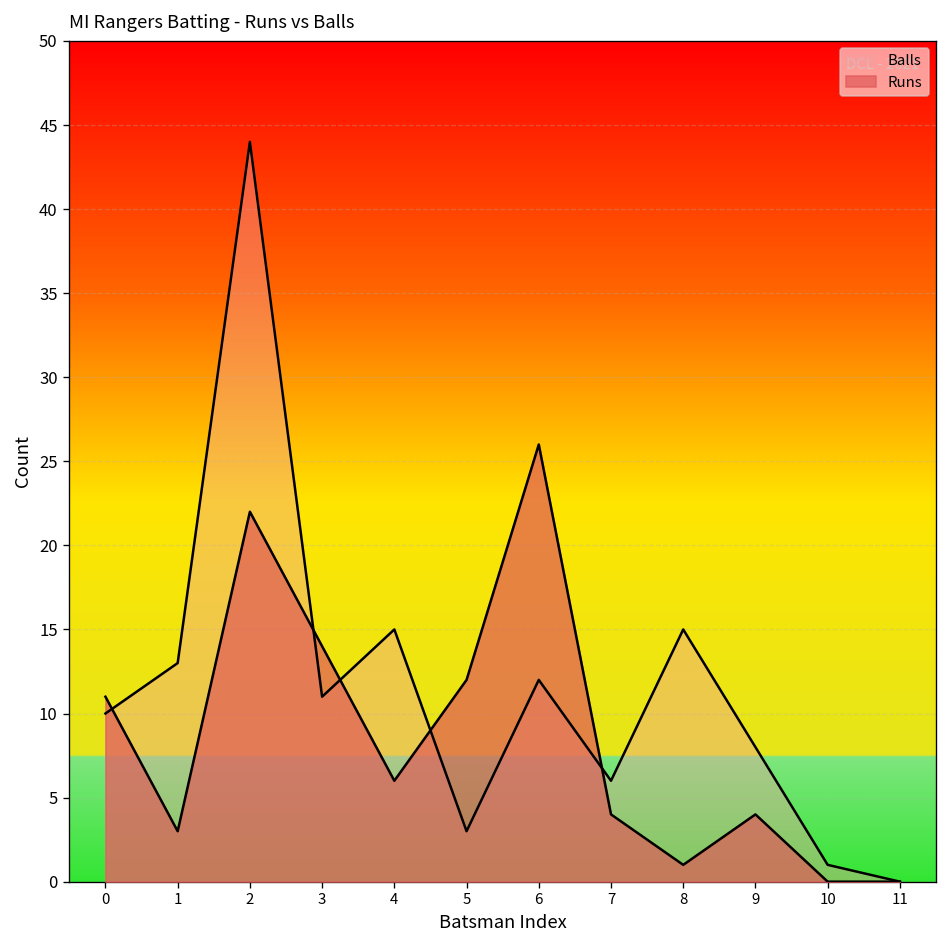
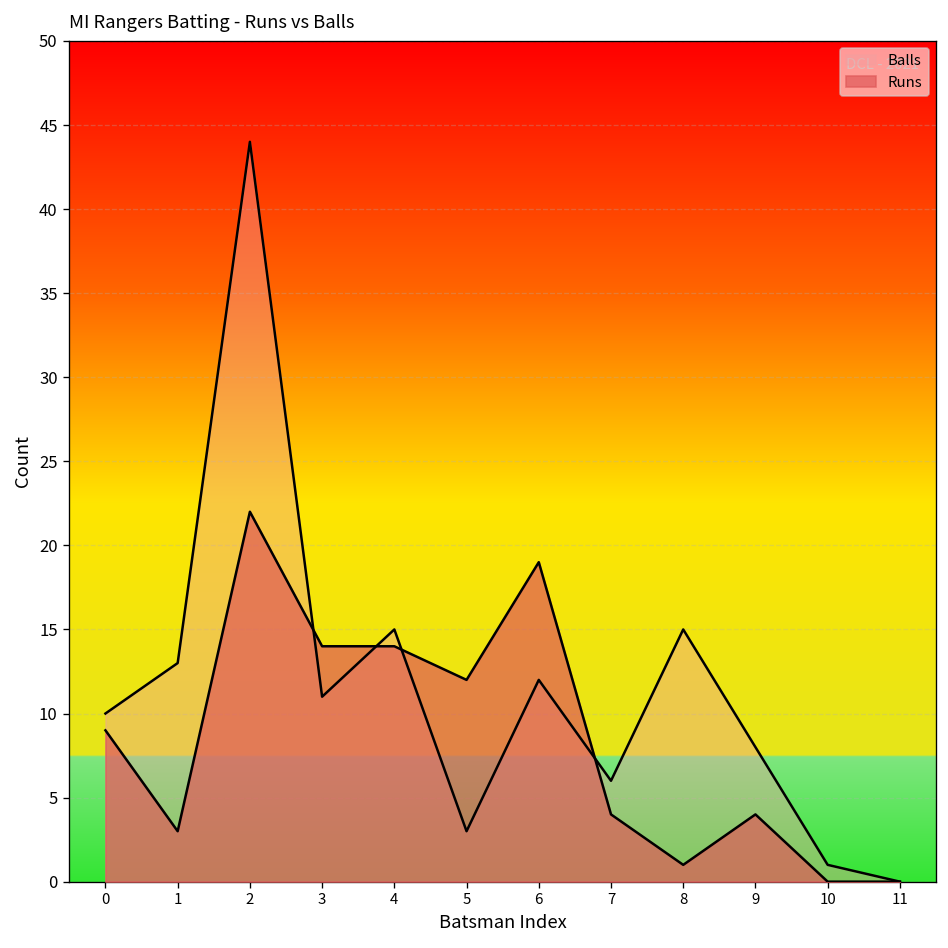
Runs, 0: 11 -> 9
Runs, 4: 6 -> 14
Runs, 6: 26 -> 19
